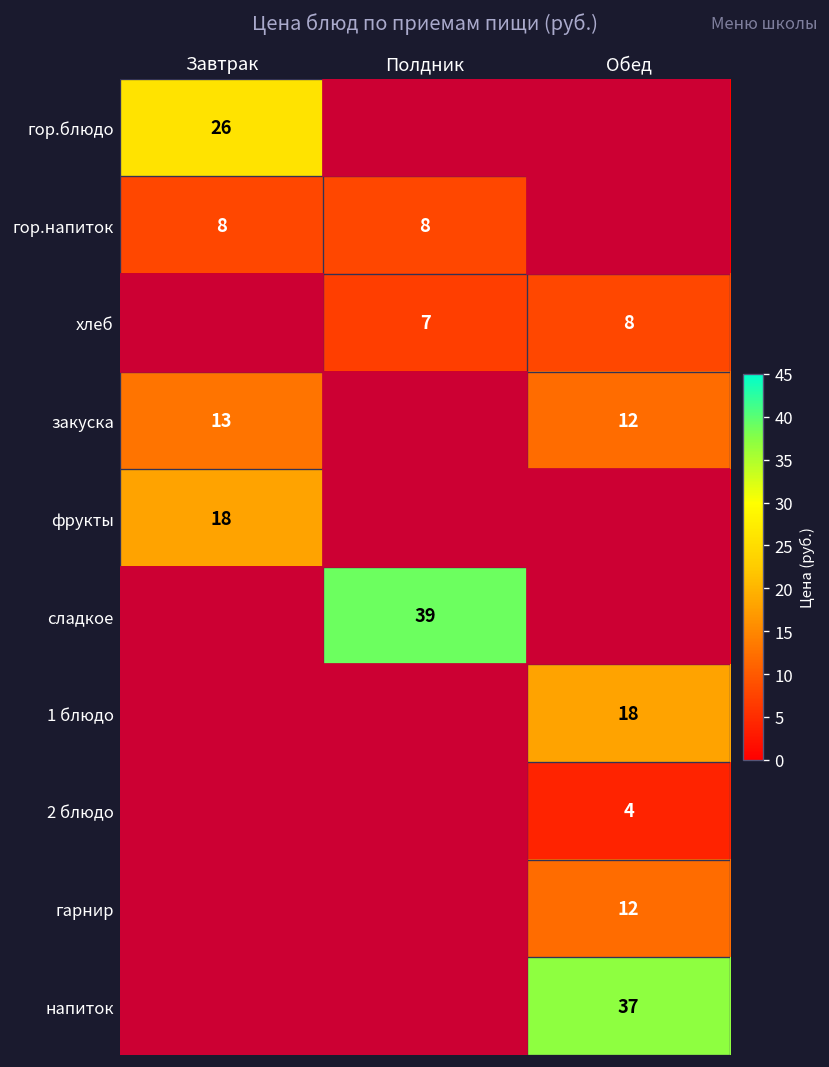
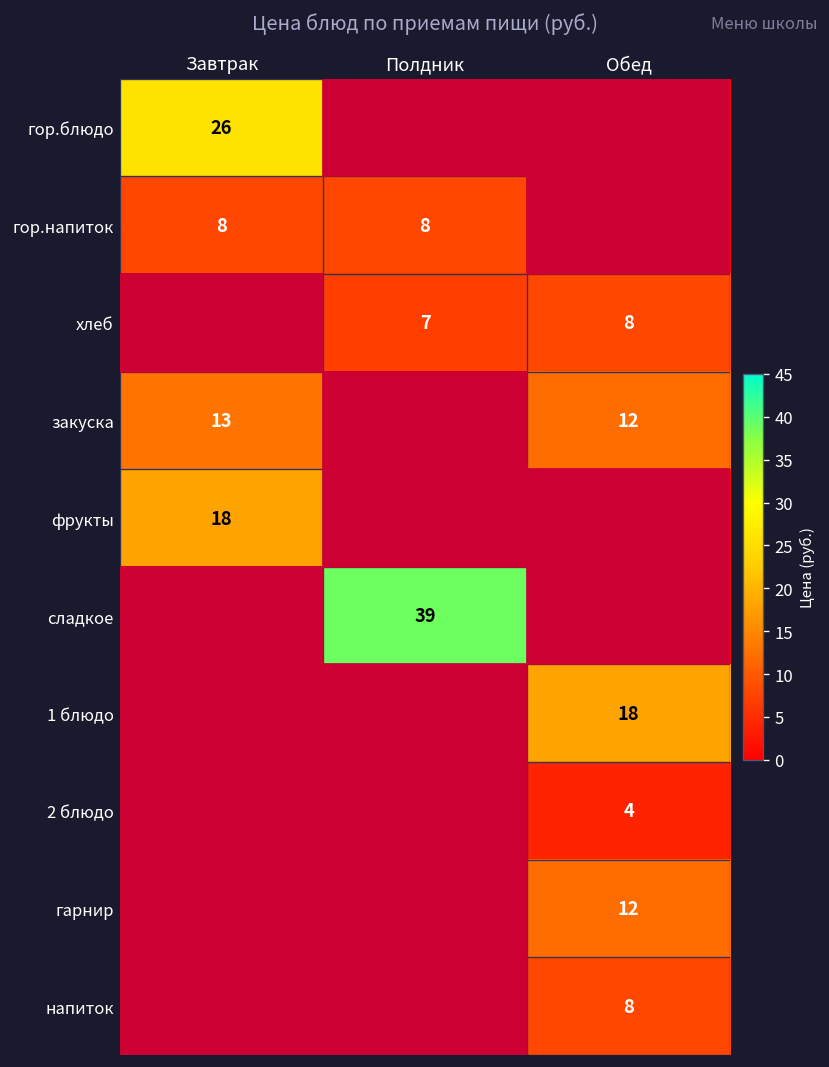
напиток, Обед: 37 -> 8
